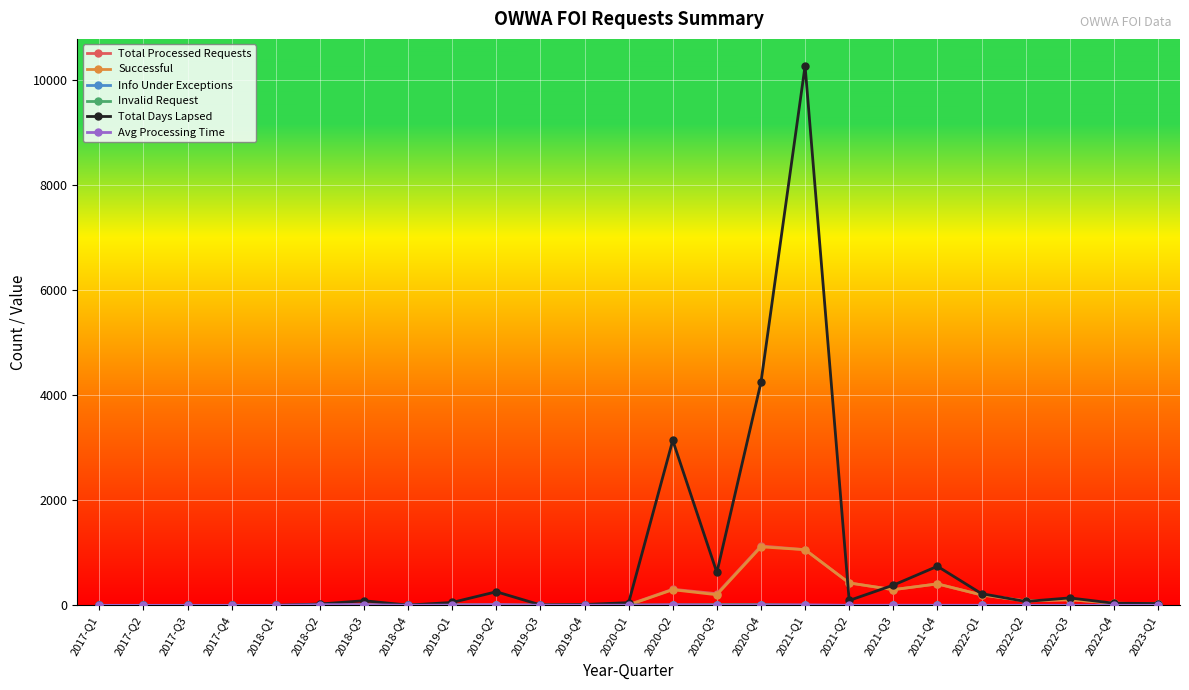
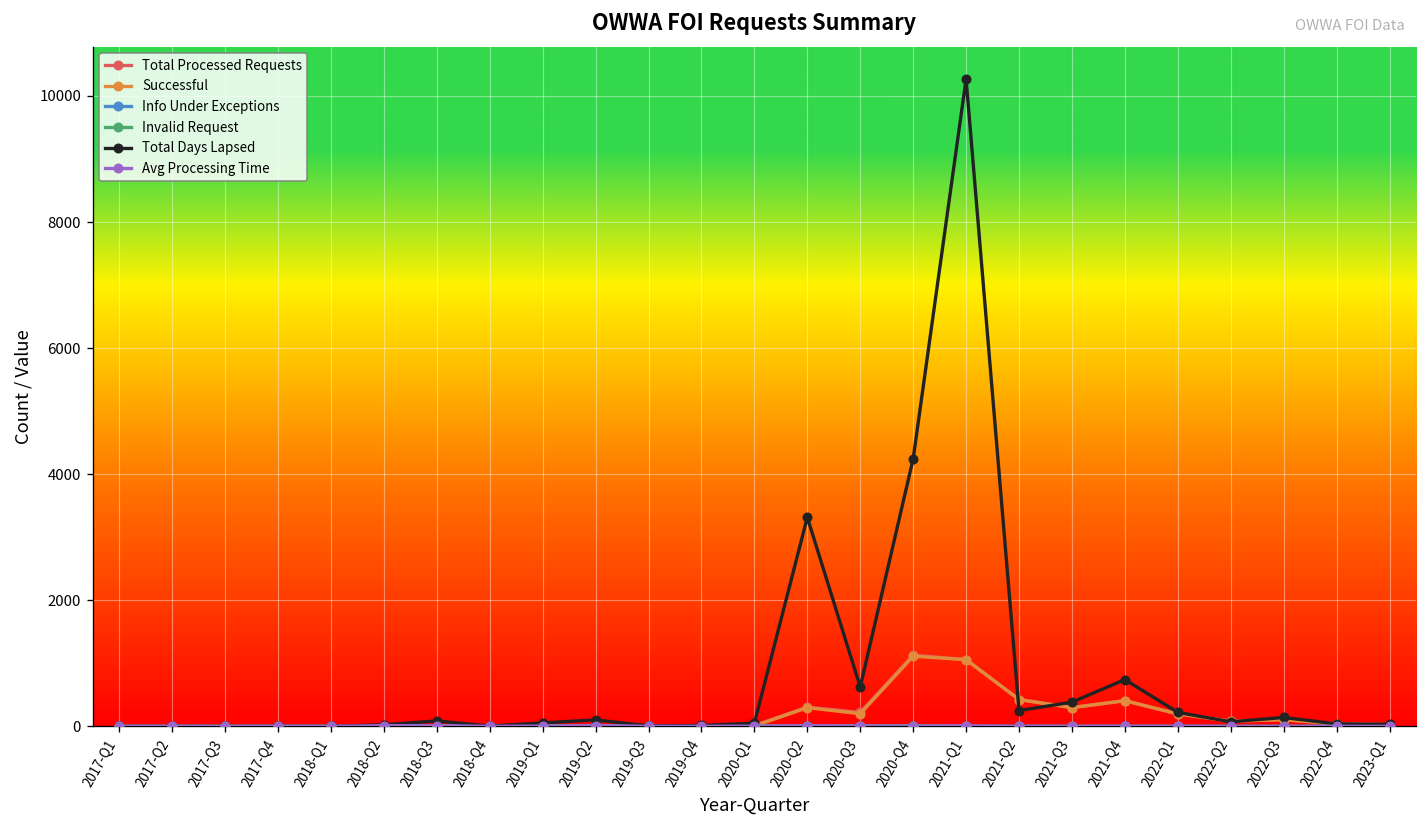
Total Days Lapsed, 2019-Q2: 300 -> 100
Total Days Lapsed, 2020-Q2: 3100 -> 3300
Total Days Lapsed, 2021-Q2: 100 -> 300
